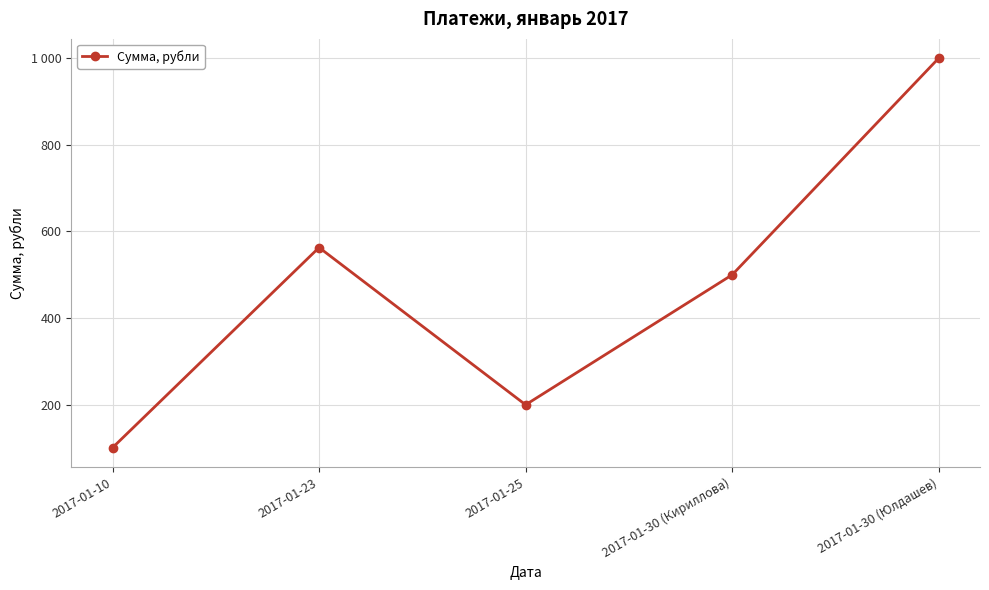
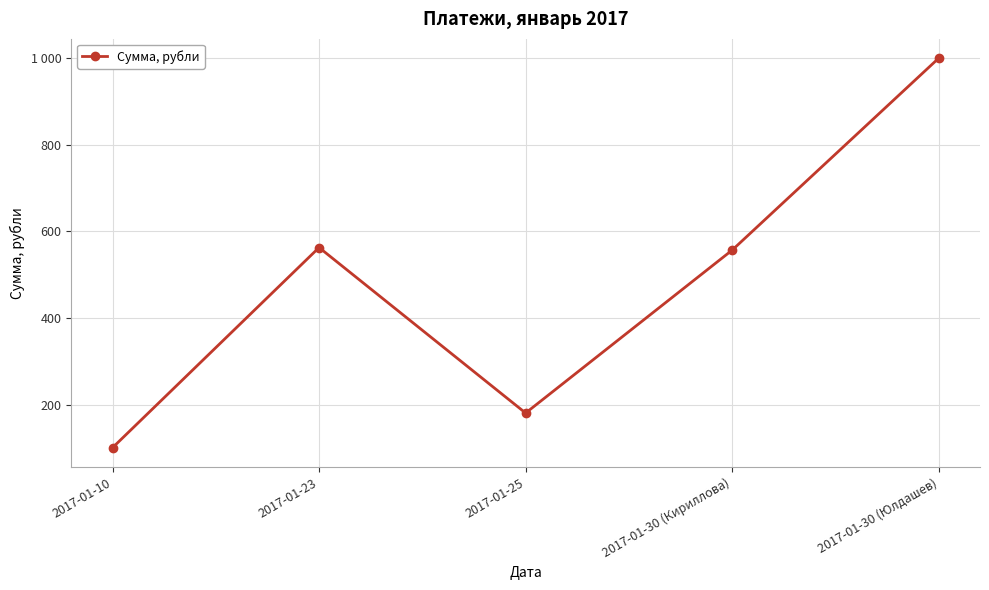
2017-01-25: 200 -> 180
2017-01-30 (Кириллова): 500 -> 560
